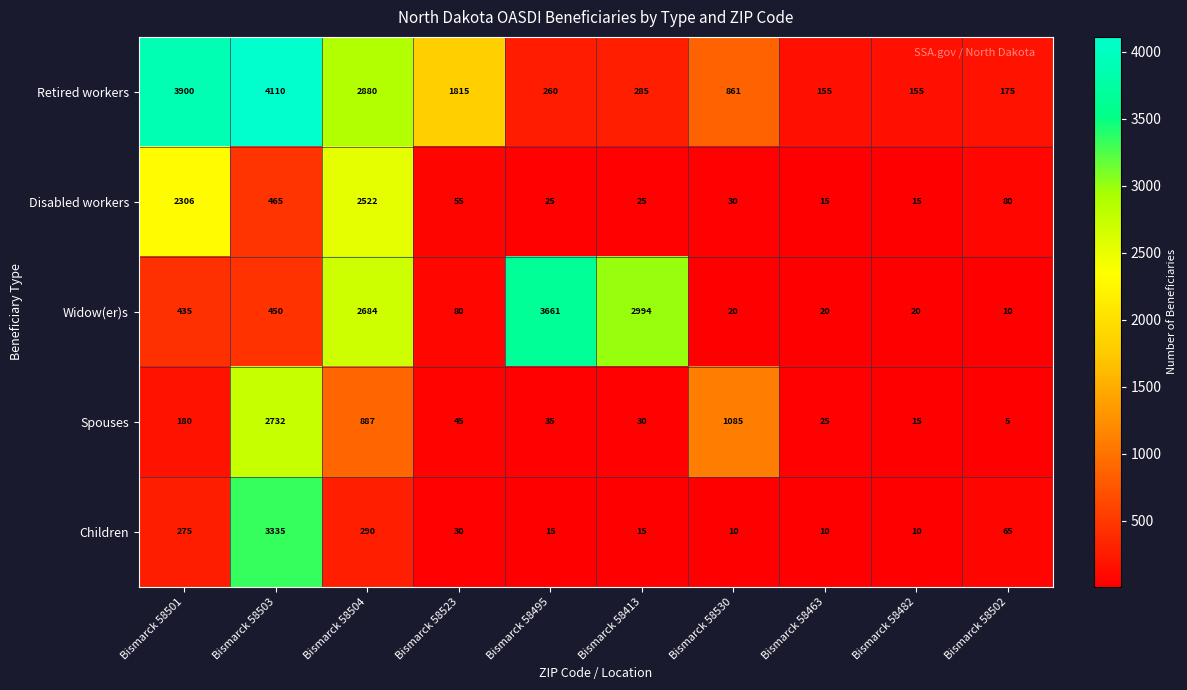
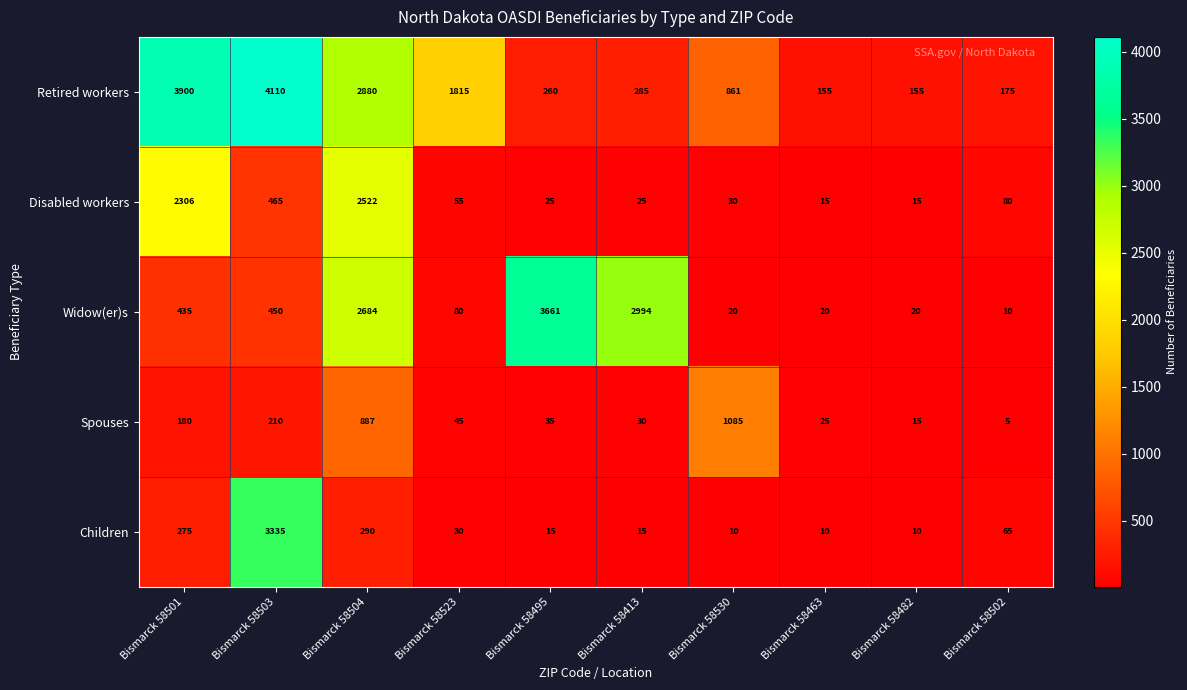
Spouses, Bismarck 58503: 2732 -> 210
